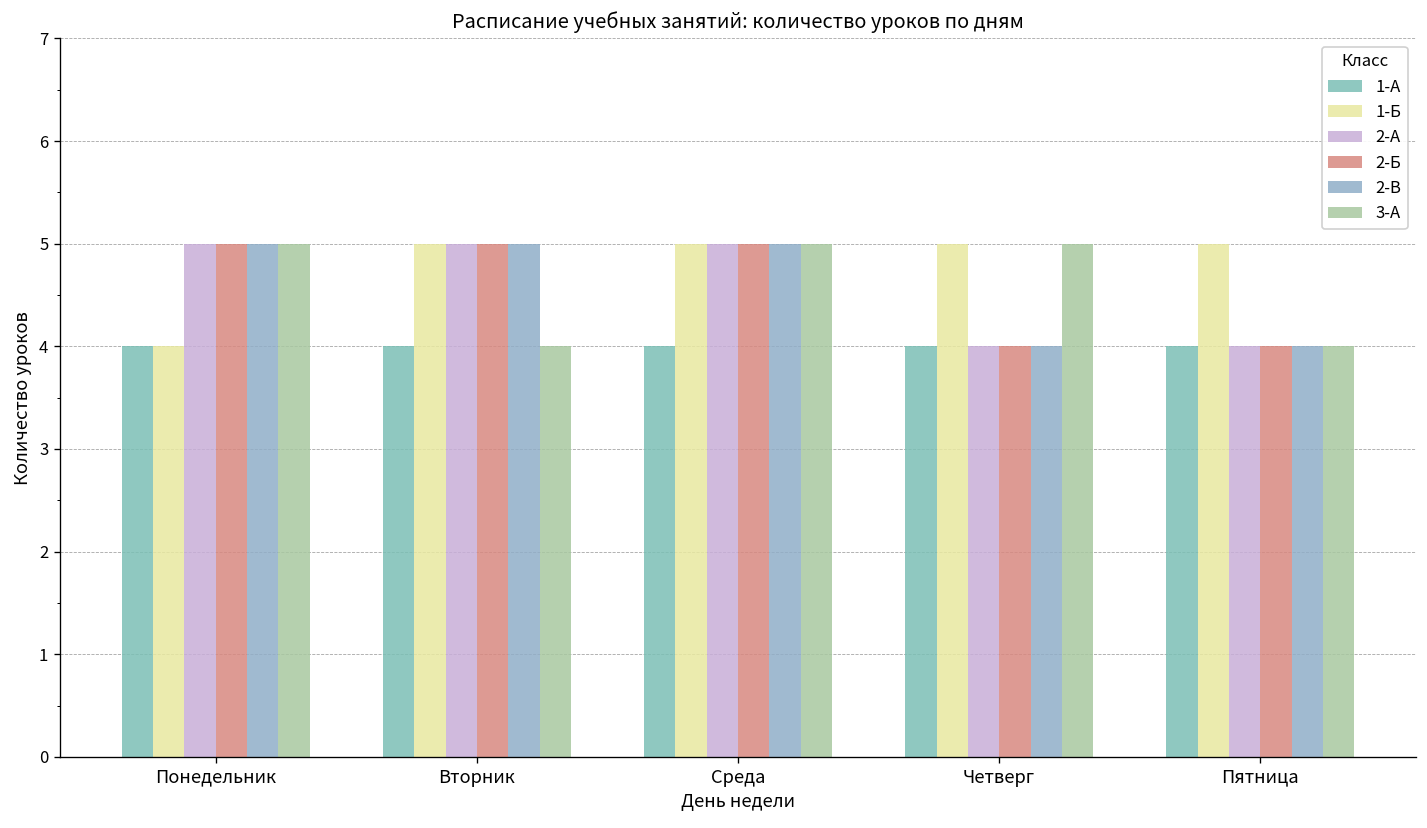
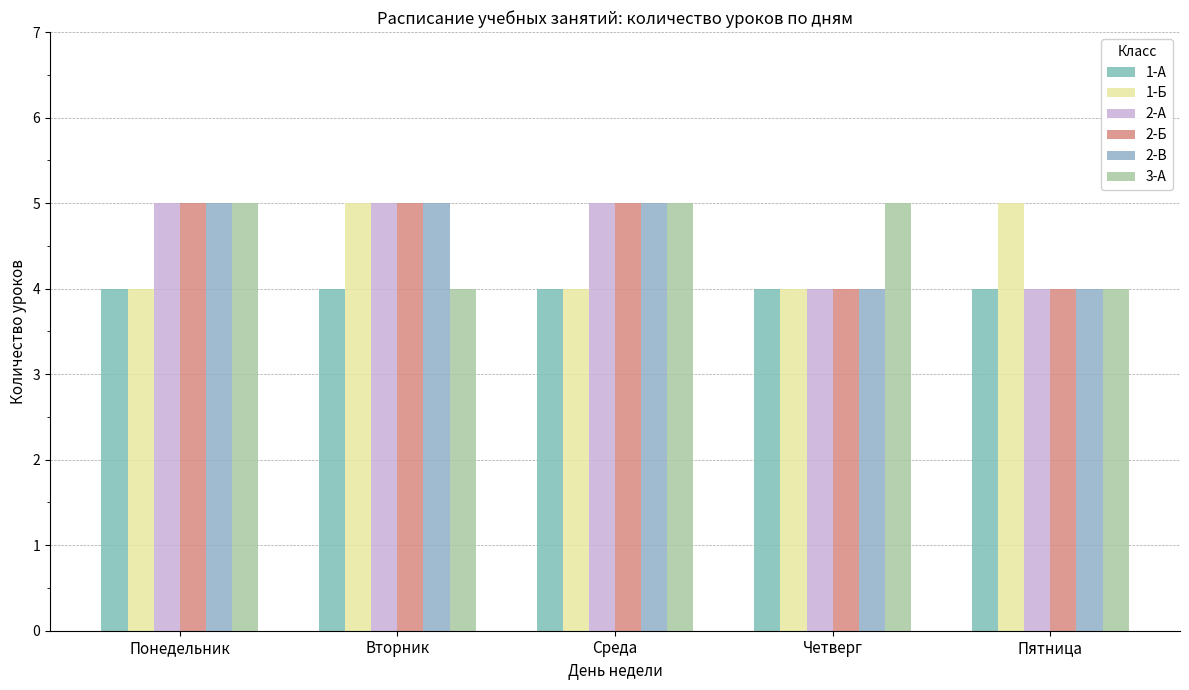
1-Б, Среда: 5 -> 4
1-Б, Четверг: 5 -> 4
